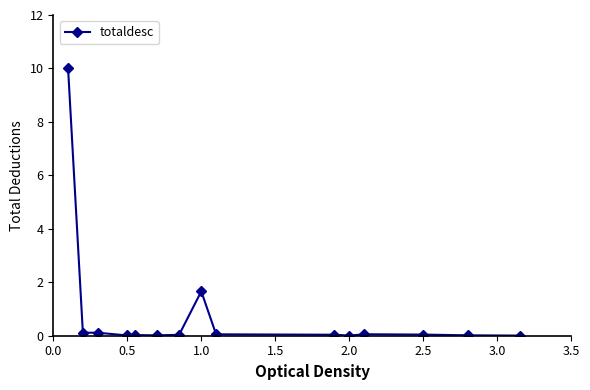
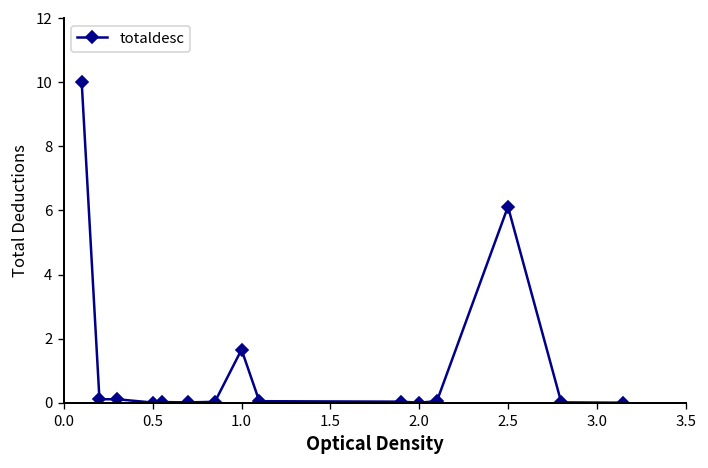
2.5: 0.0 -> 6.1
